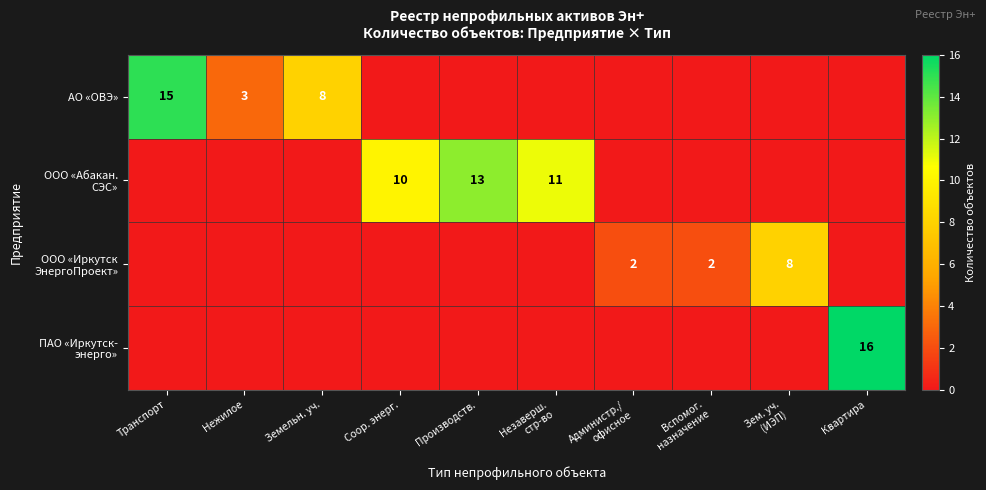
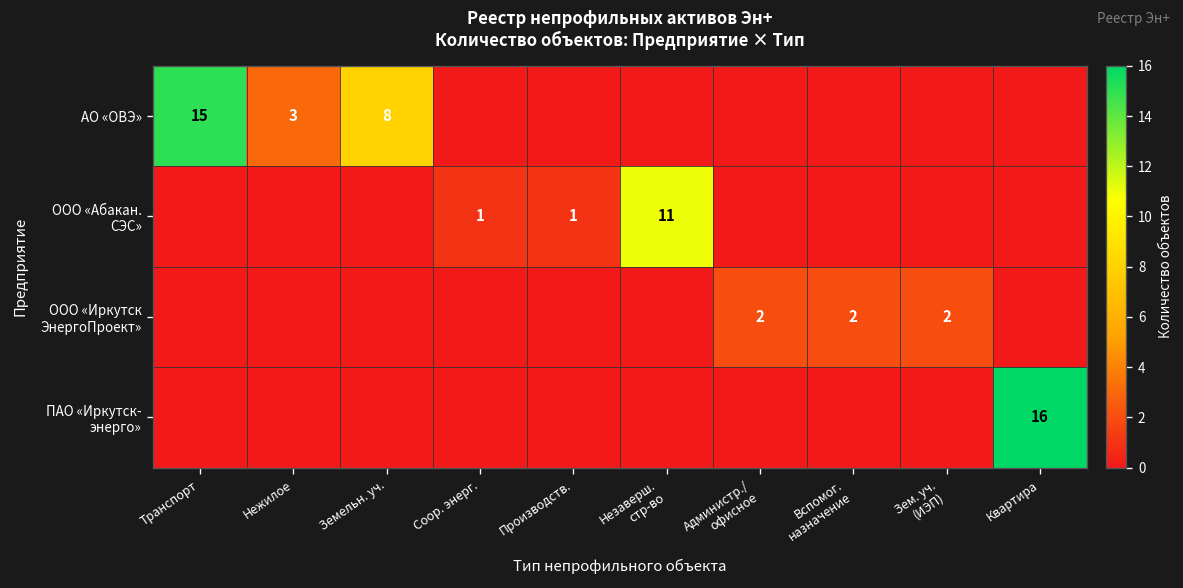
ООО «Абакан. СЭС», Соор. энерг.: 10 -> 1
ООО «Абакан. СЭС», Производств.: 13 -> 1
ООО «Иркутск ЭнергоПроект», Зем. уч. (ИЭП): 8 -> 2
